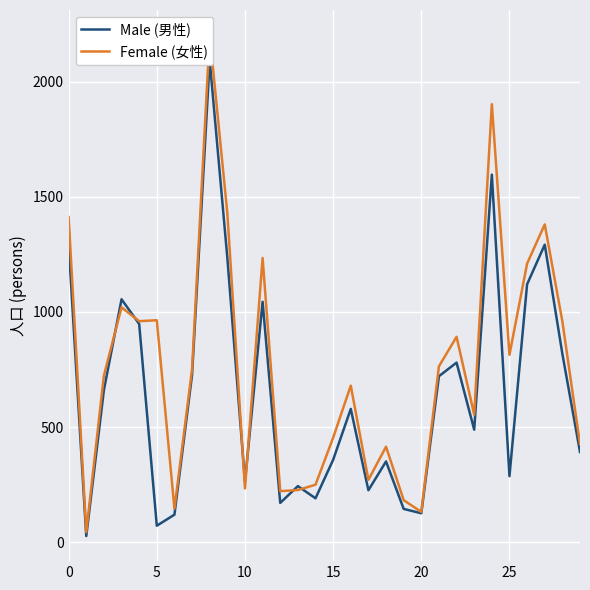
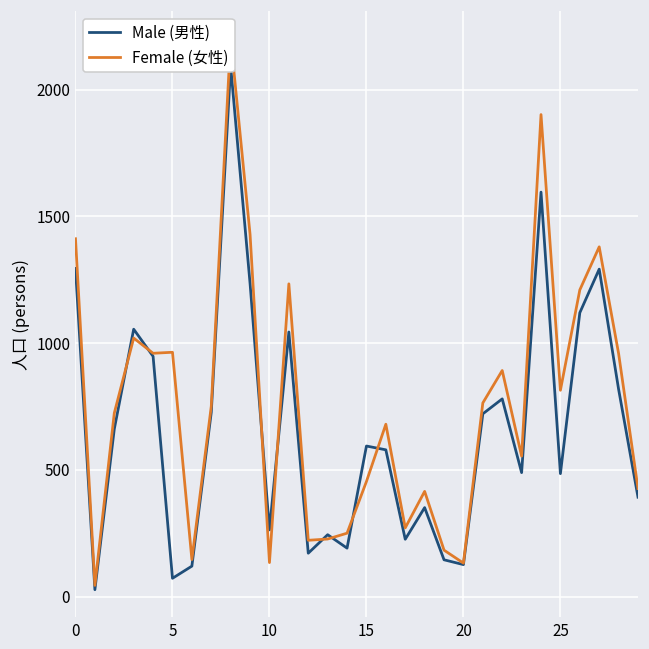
Female (女性), 10: 230 -> 130
Male (男性), 15: 360 -> 590
Male (男性), 25: 290 -> 490
